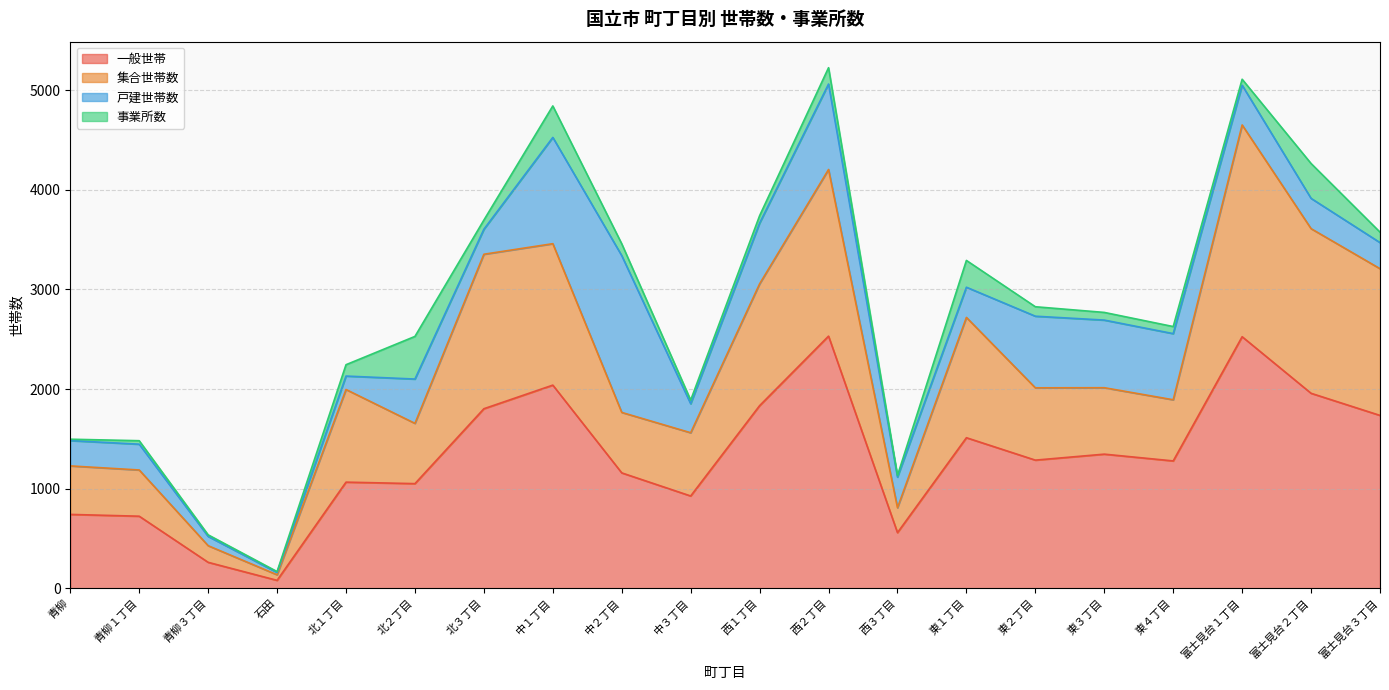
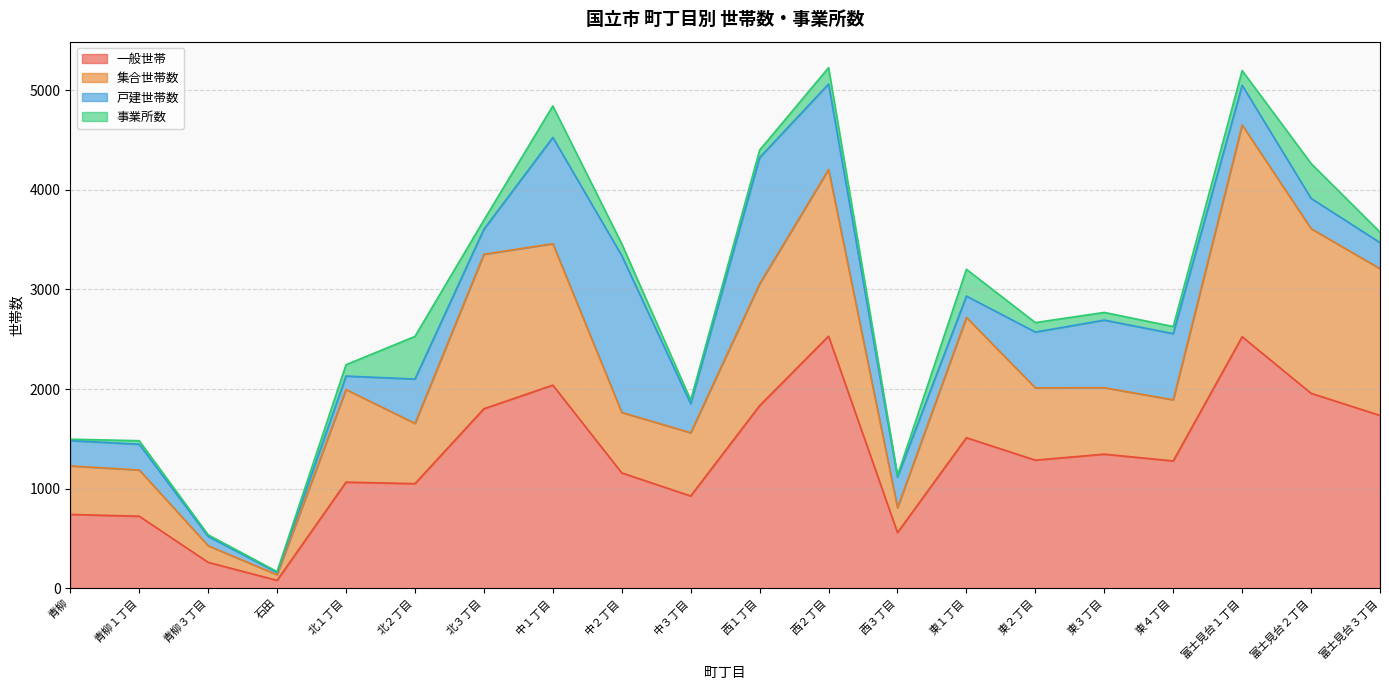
戸建世帯数, 西１丁目: 600 -> 1300
戸建世帯数, 東１丁目: 300 -> 200
戸建世帯数, 東２丁目: 700 -> 600
事業所数, 富士見台１丁目: 60 -> 150
